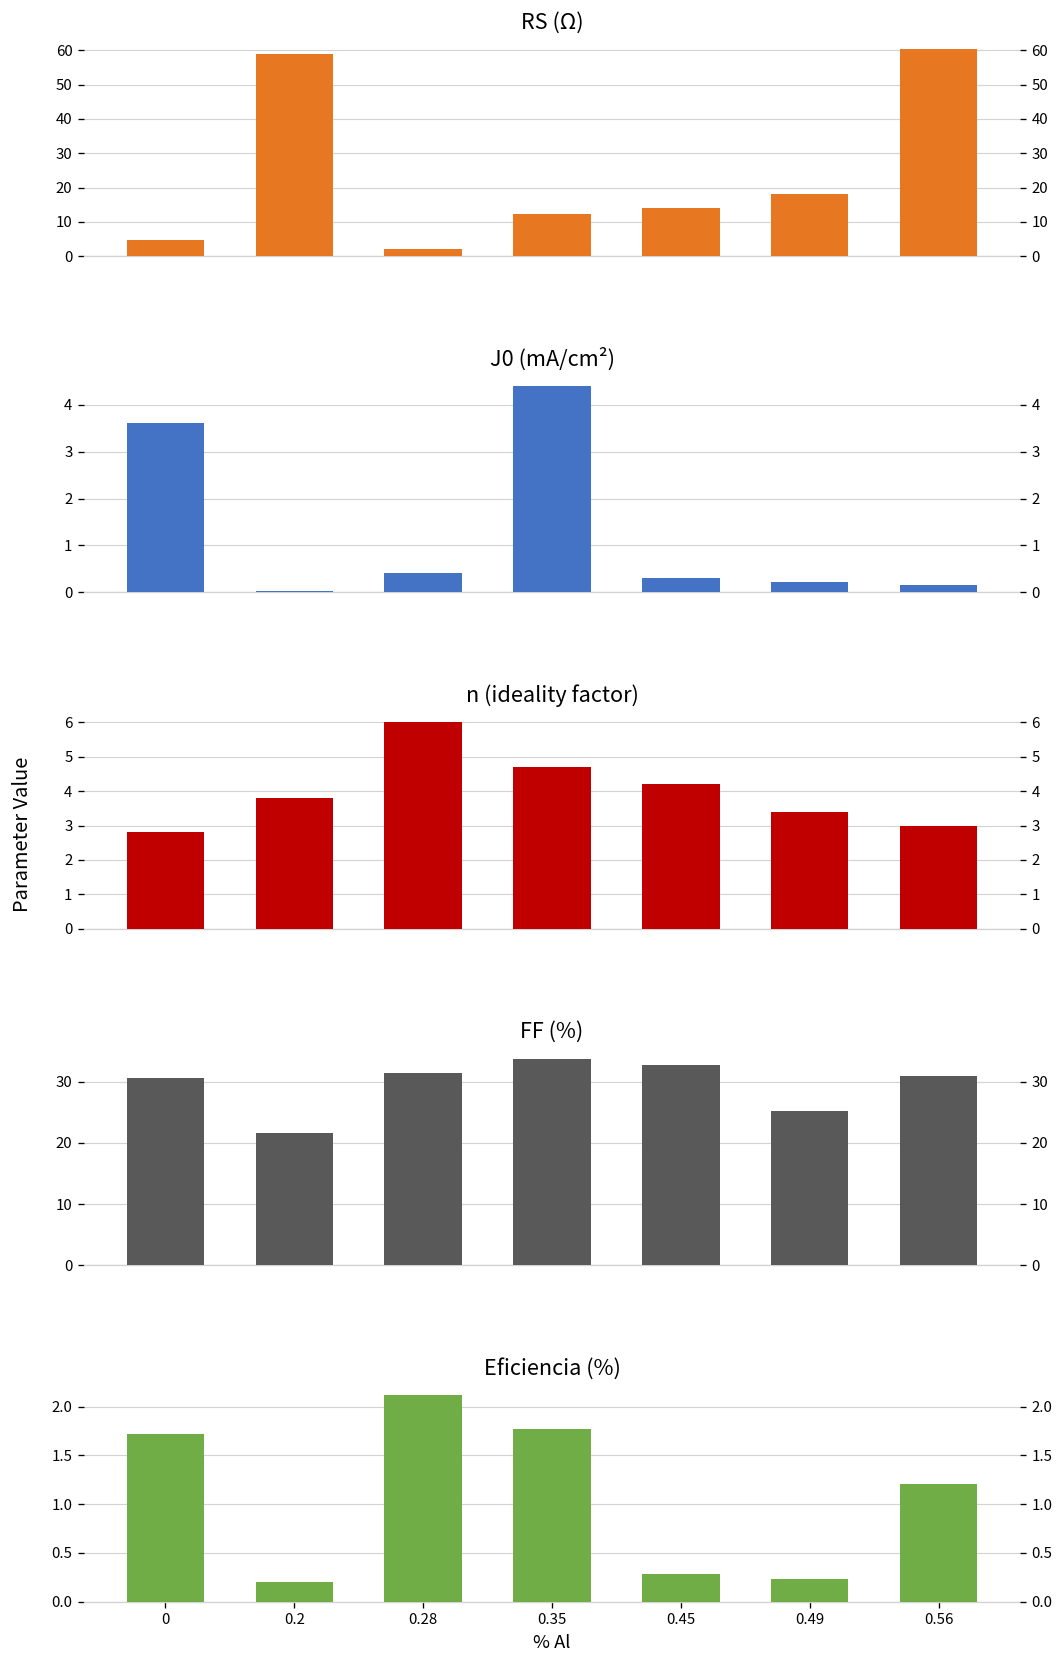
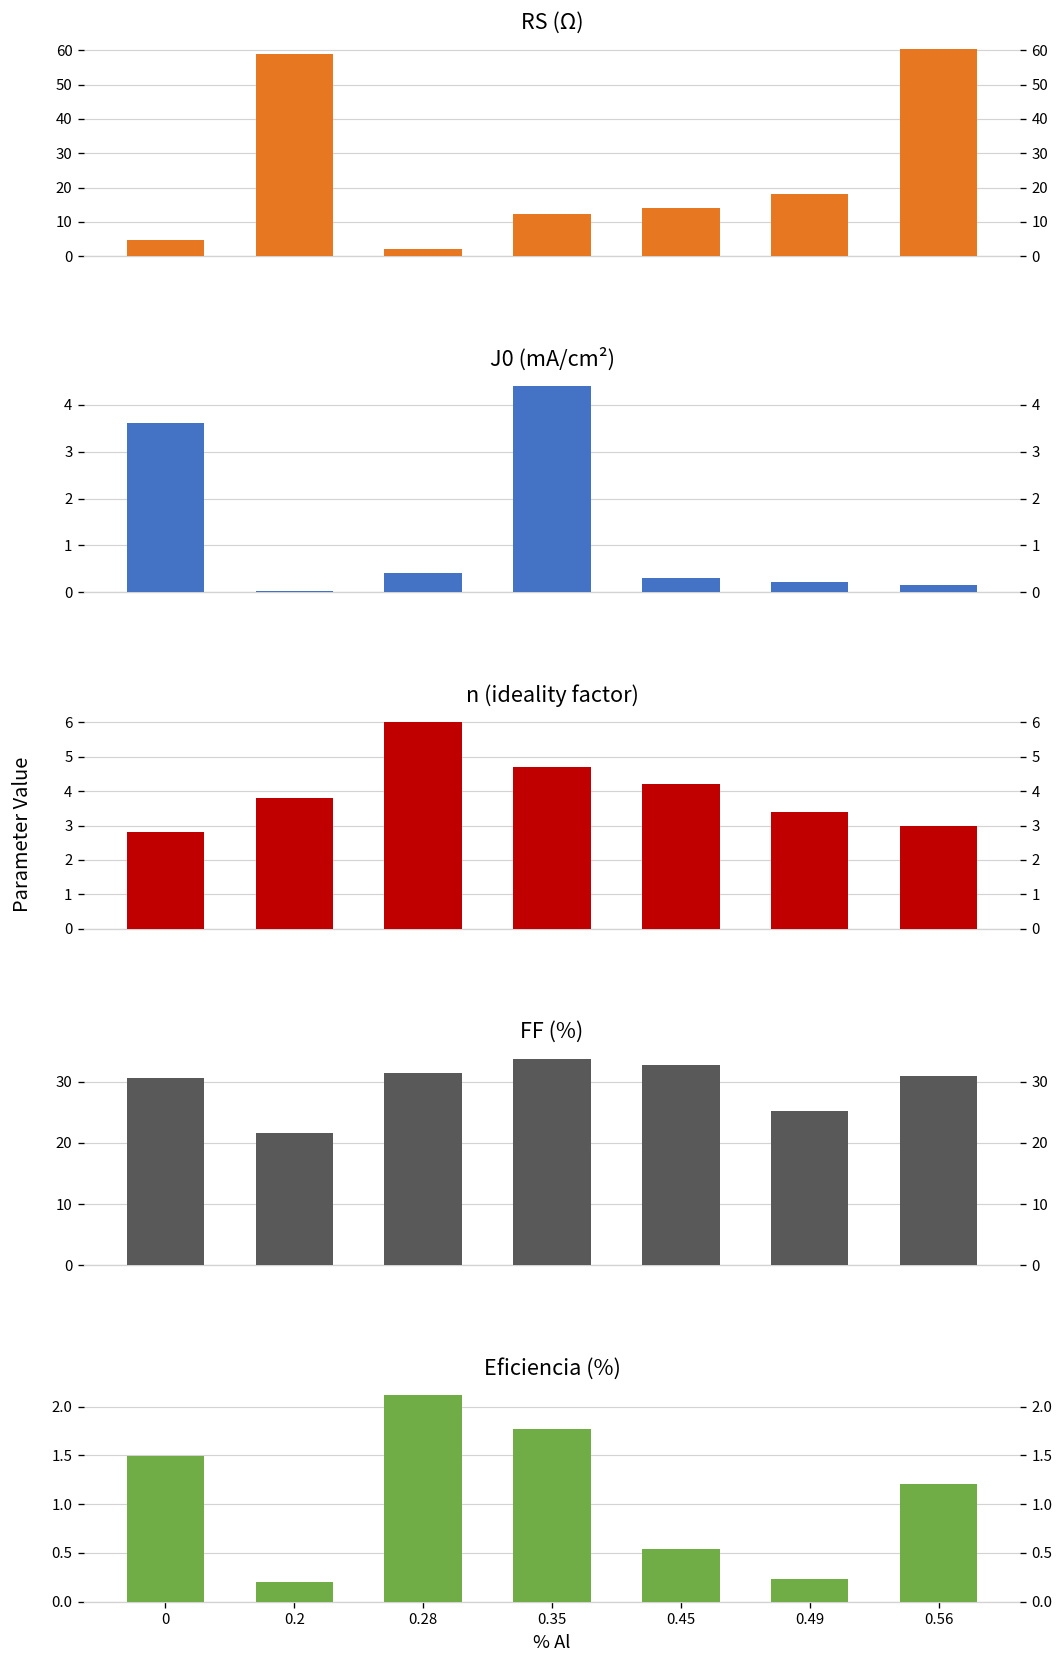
Eficiencia (%), 0: 1.7 -> 1.5
Eficiencia (%), 0.45: 0.3 -> 0.5
